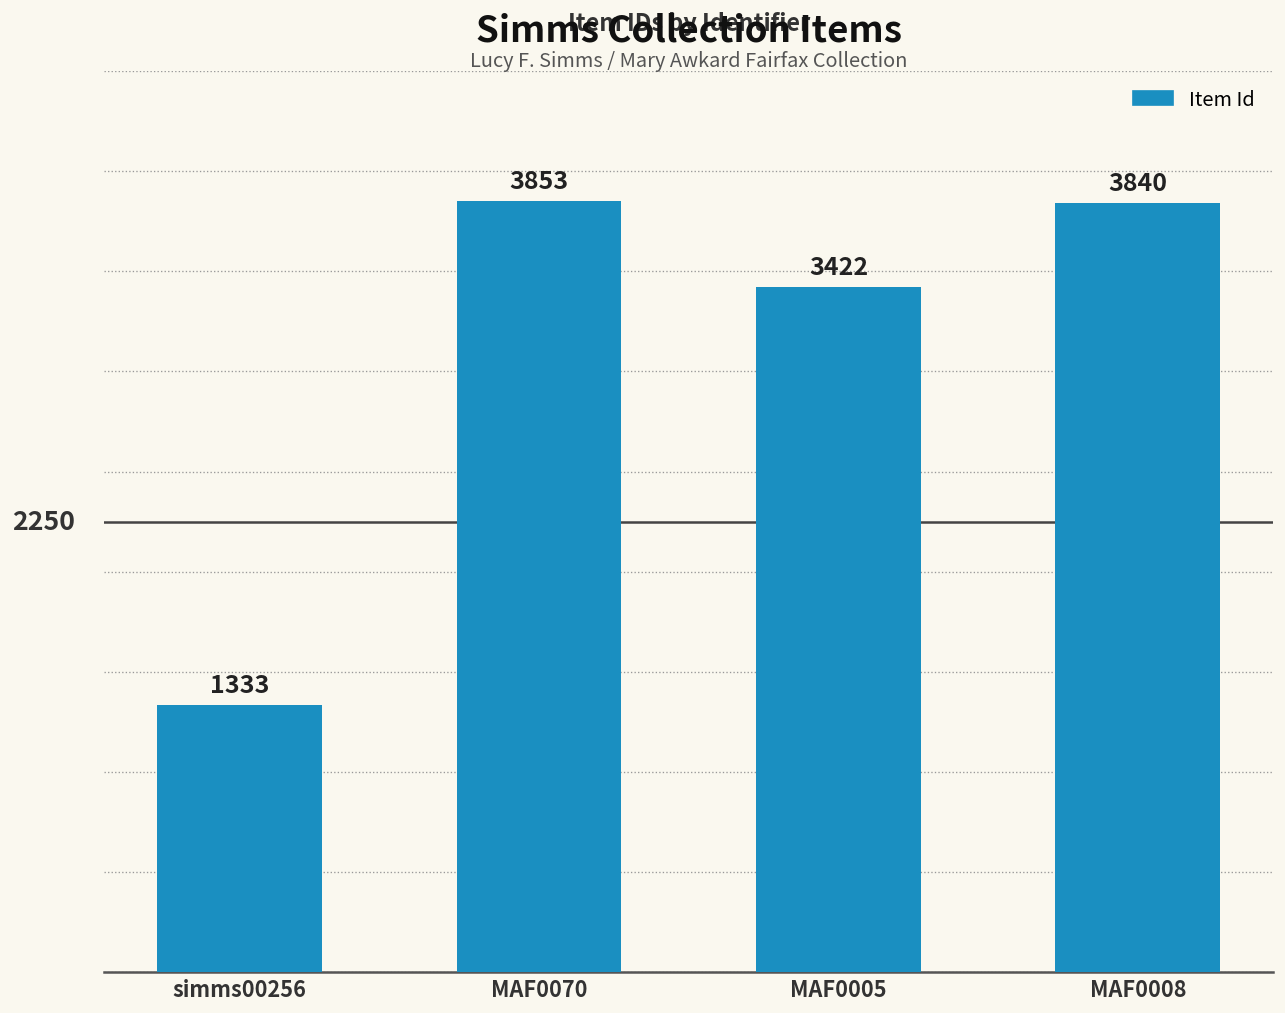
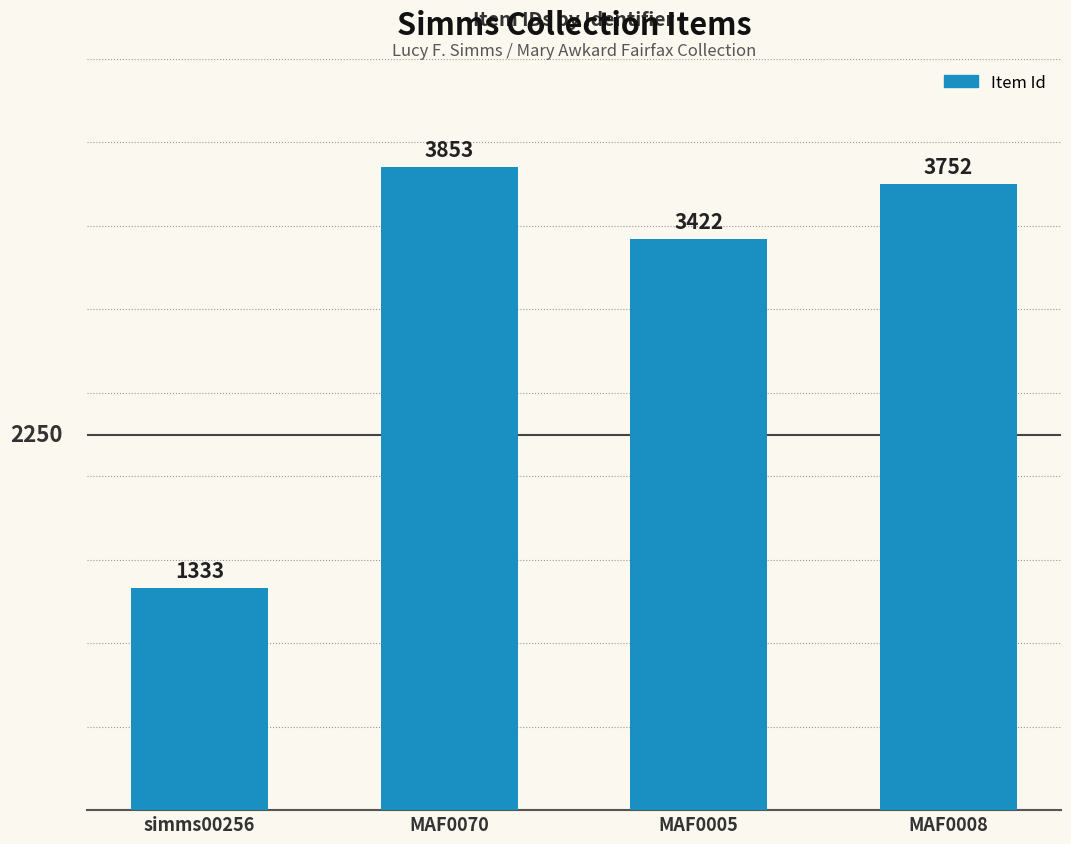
MAF0008: 3840 -> 3752
